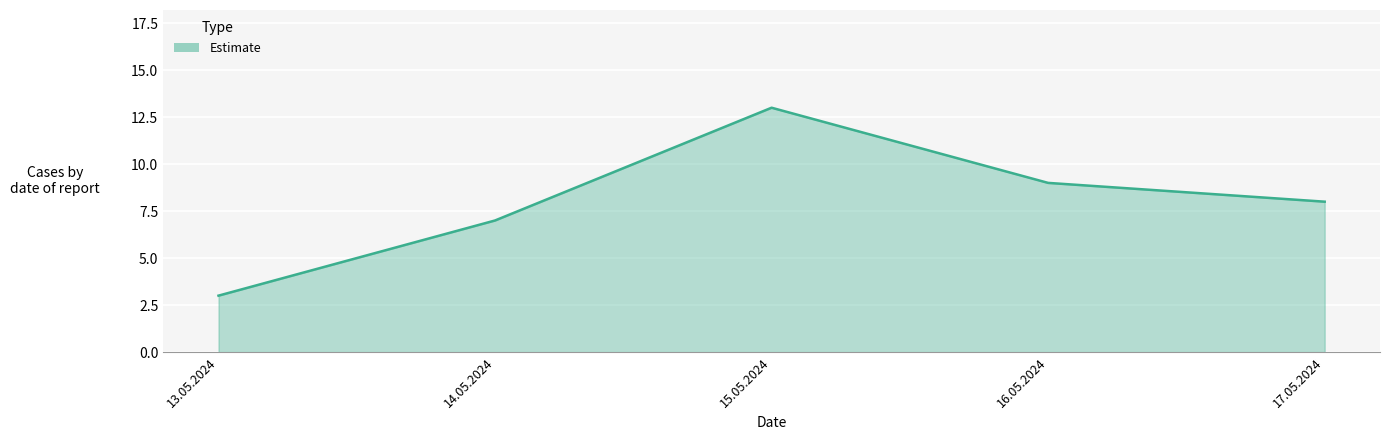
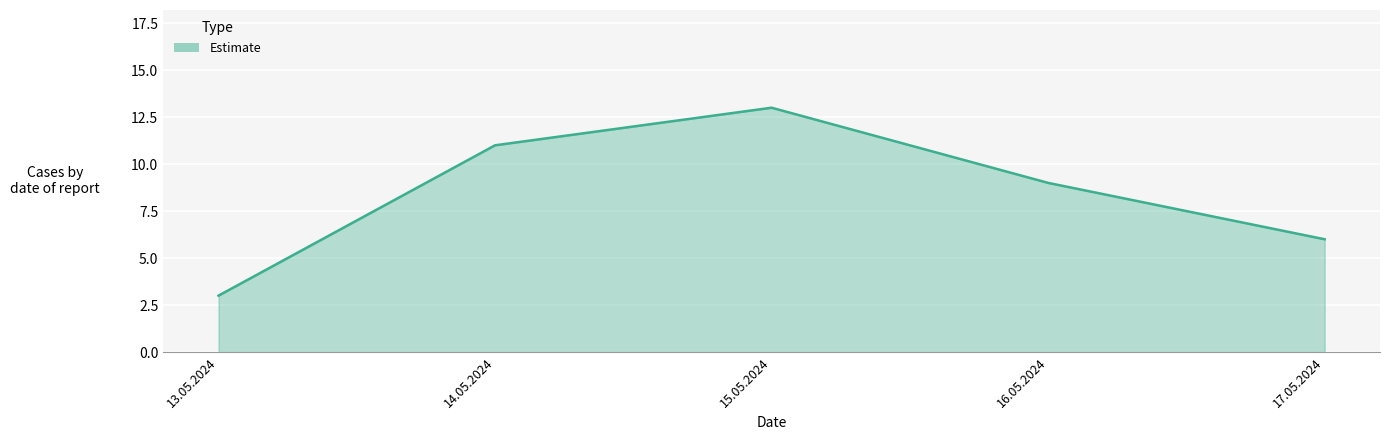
14.05.2024: 7 -> 11
17.05.2024: 8 -> 6
